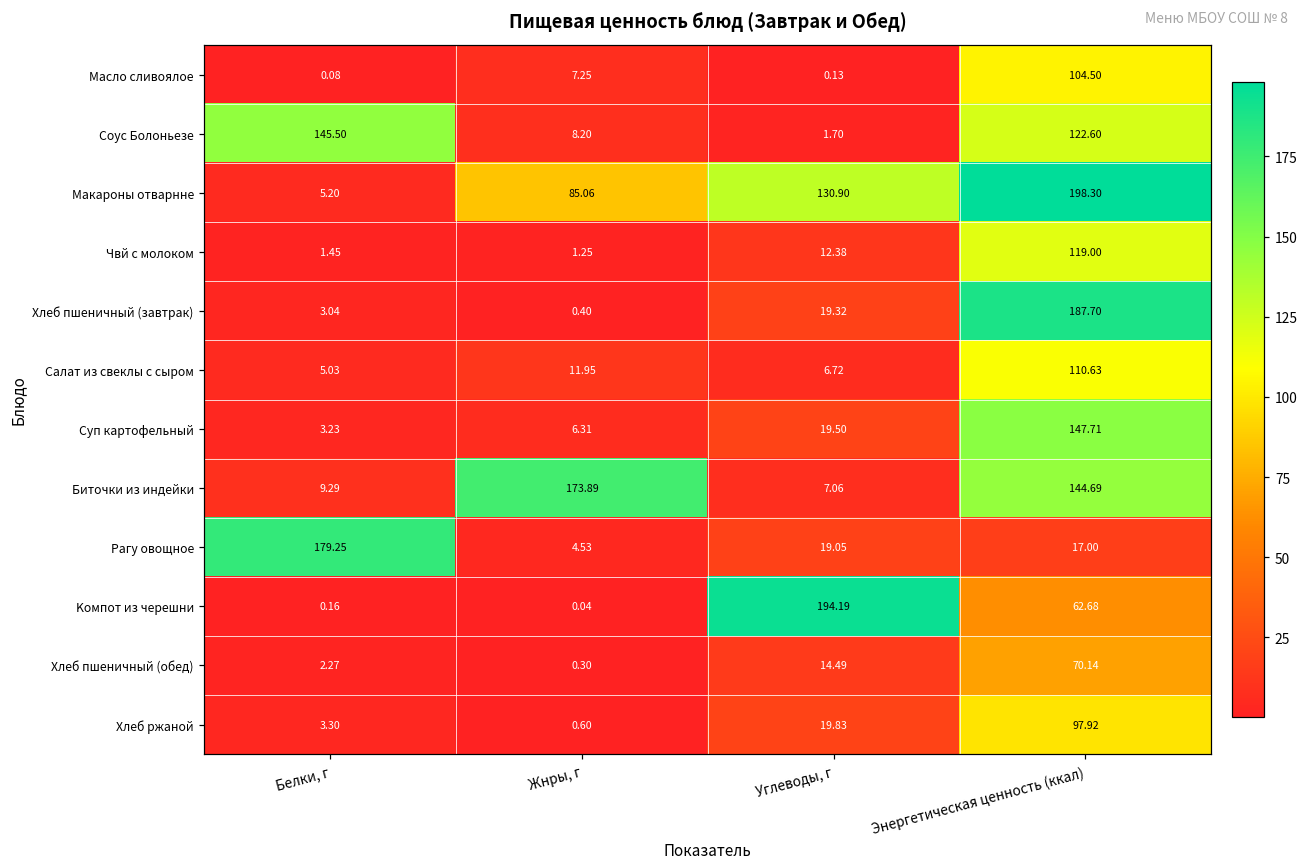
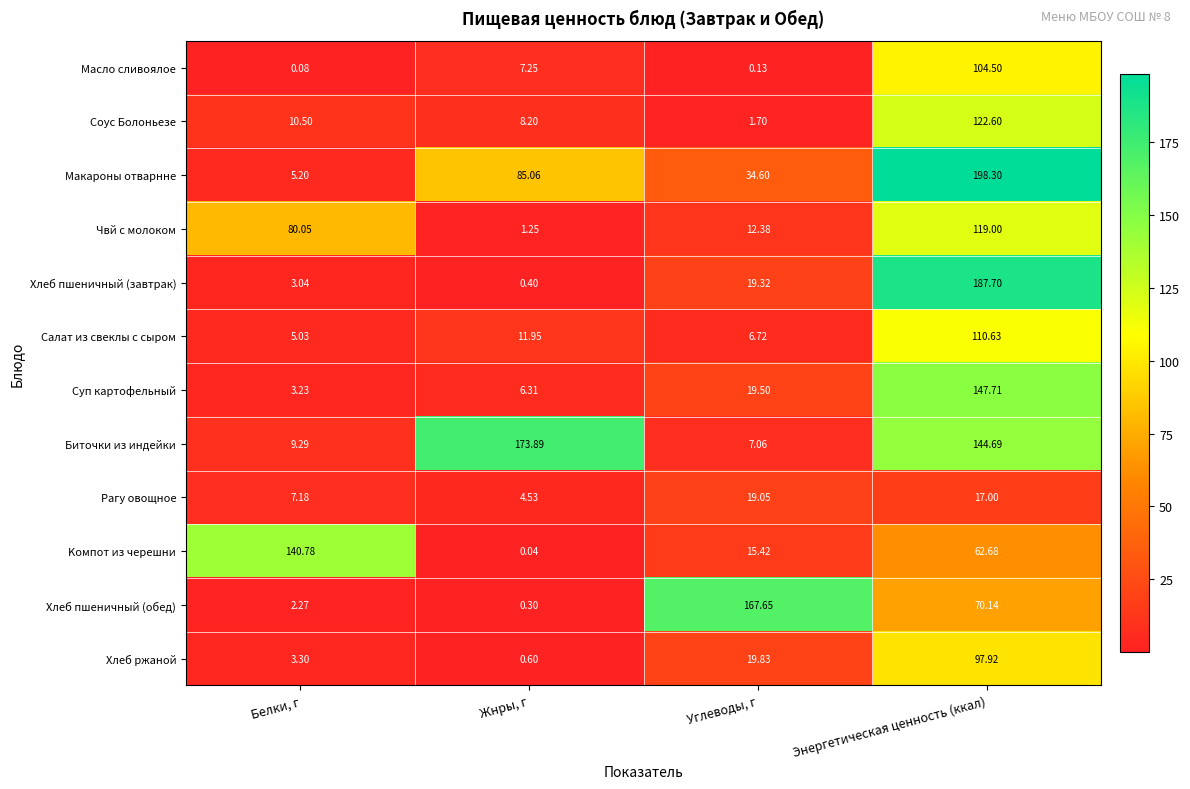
Coyc Болоньезе, Белки, г: 145.50 -> 10.50
Макароны отварнне, Углеводы, г: 130.90 -> 34.60
Чвй с молоком, Белки, г: 1.45 -> 80.05
Paгy овощное, Белки, г: 179.25 -> 7.18
Koмпoт из черешни, Белки, г: 0.16 -> 140.78
Koмпoт из черешни, Углеводы, г: 194.19 -> 15.42
Хлеб пшеничный (обед), Углеводы, г: 14.49 -> 167.65
